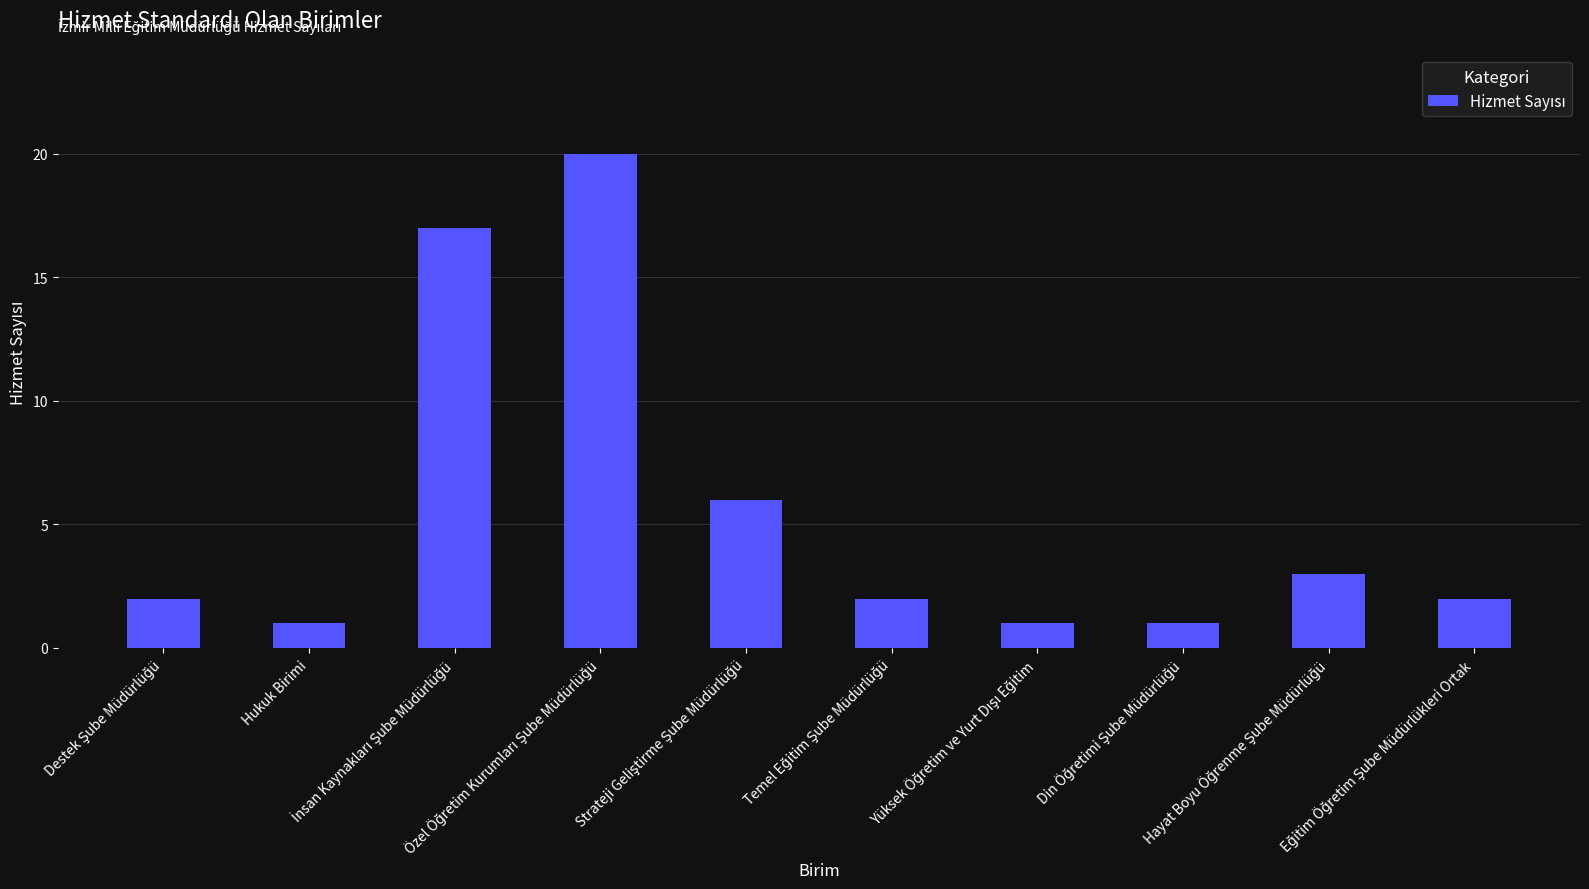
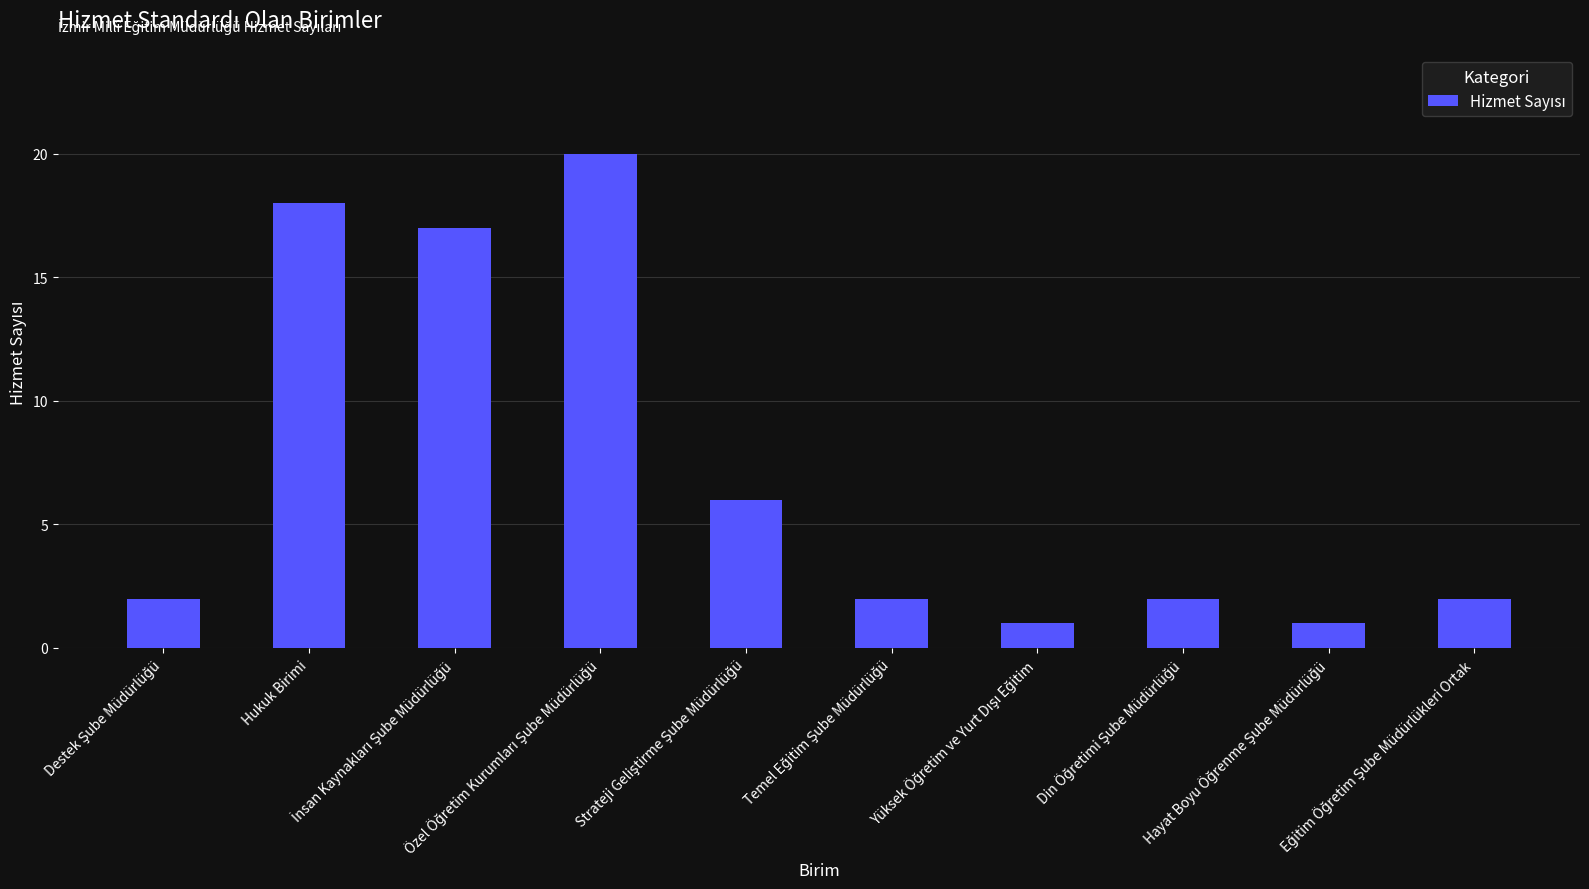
Hukuk Birimi: 1 -> 18
Din Öğretimi Şube Müdürlüğü: 1 -> 2
Hayat Boyu Öğrenme Şube Müdürlüğü: 3 -> 1
